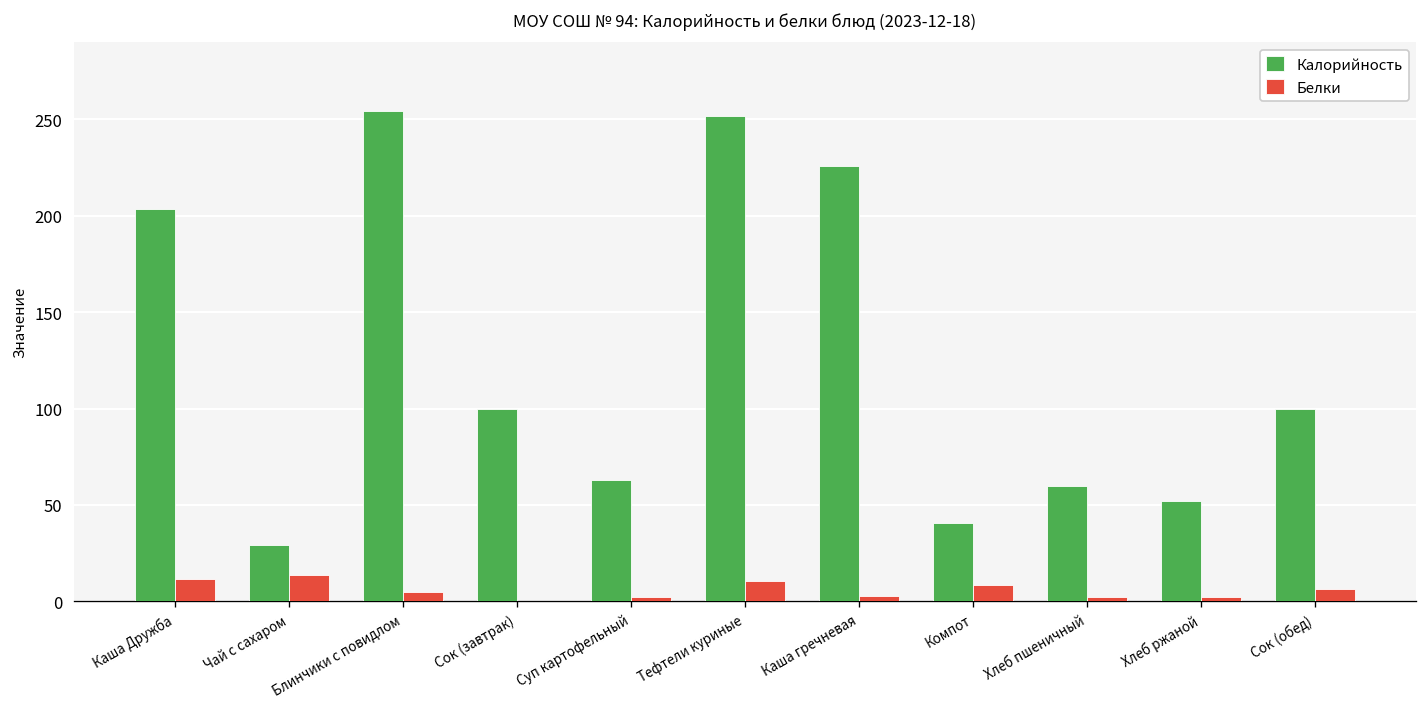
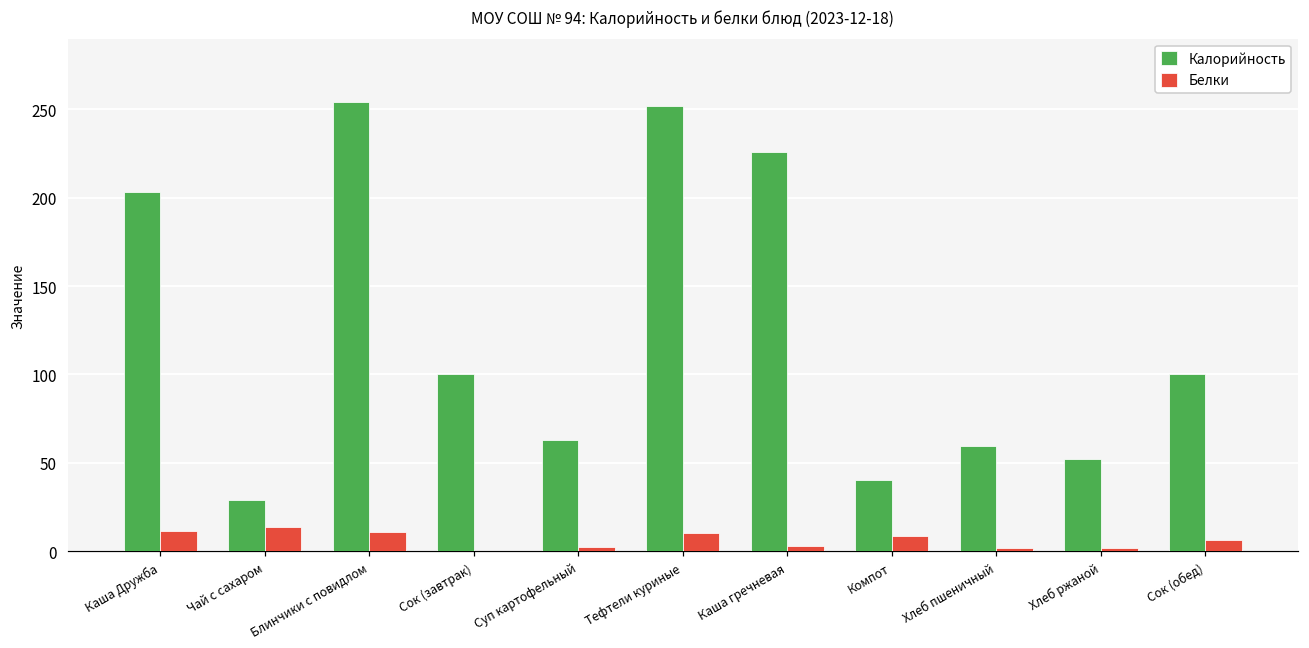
Белки, Блинчики с повидлом: 5 -> 11
